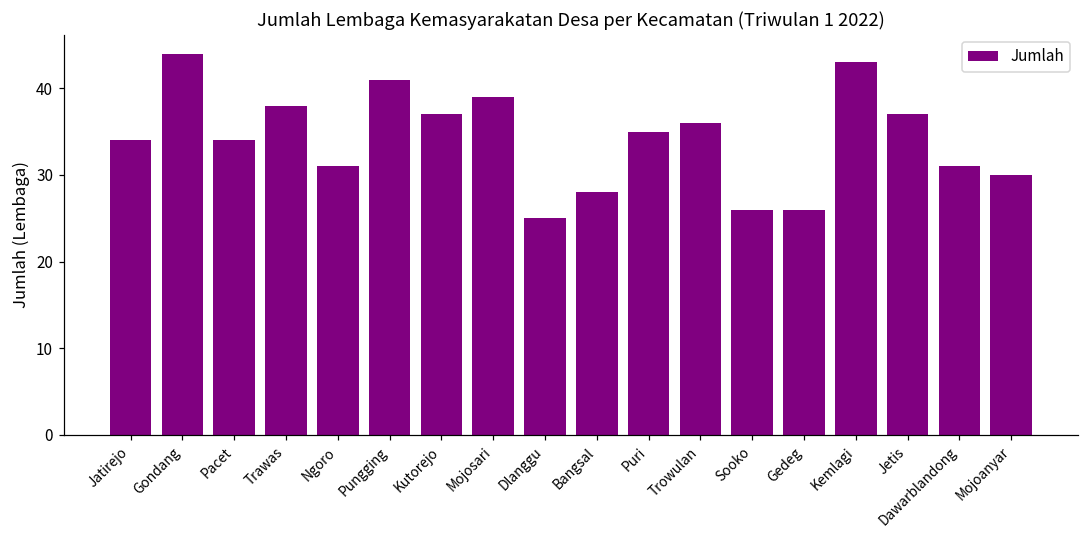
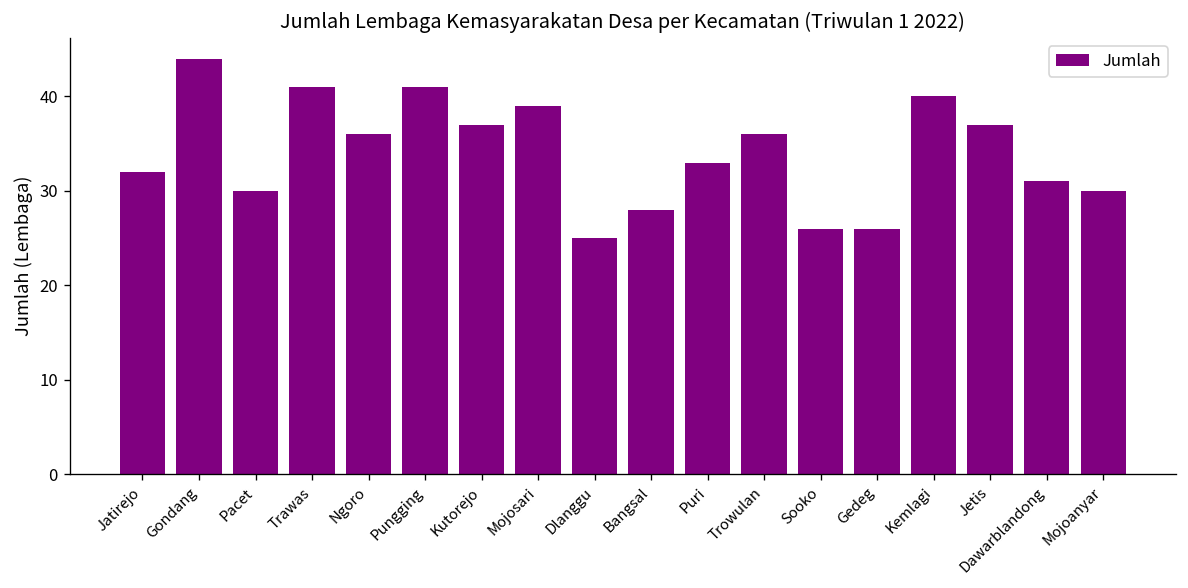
Jatirejo: 34 -> 32
Pacet: 34 -> 30
Trawas: 38 -> 41
Ngoro: 31 -> 36
Puri: 35 -> 33
Kemlagi: 43 -> 40
